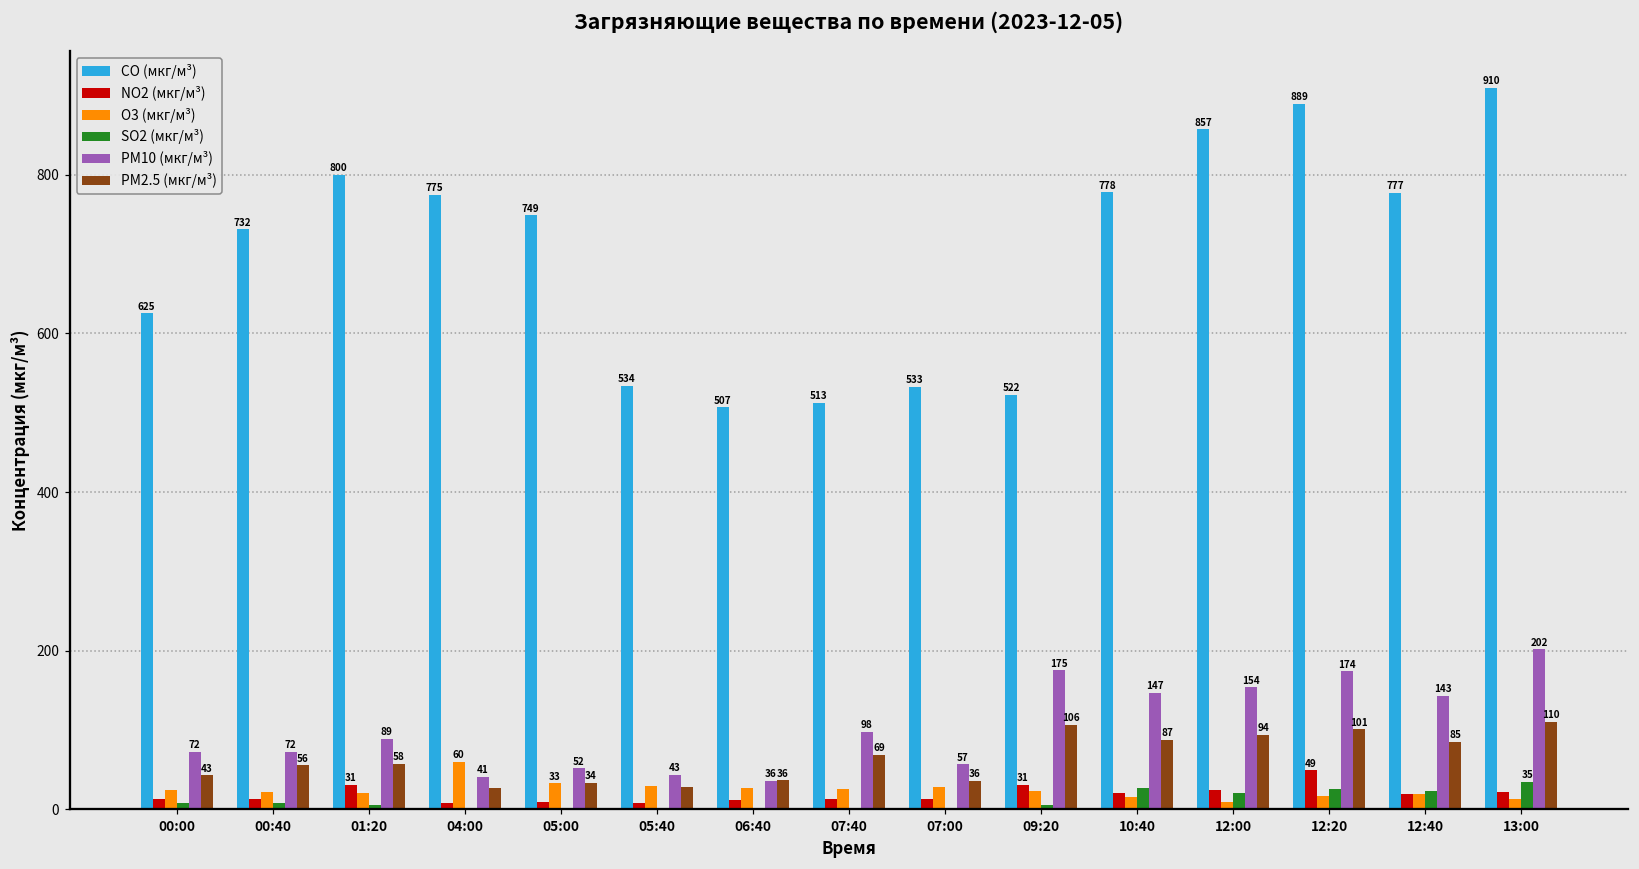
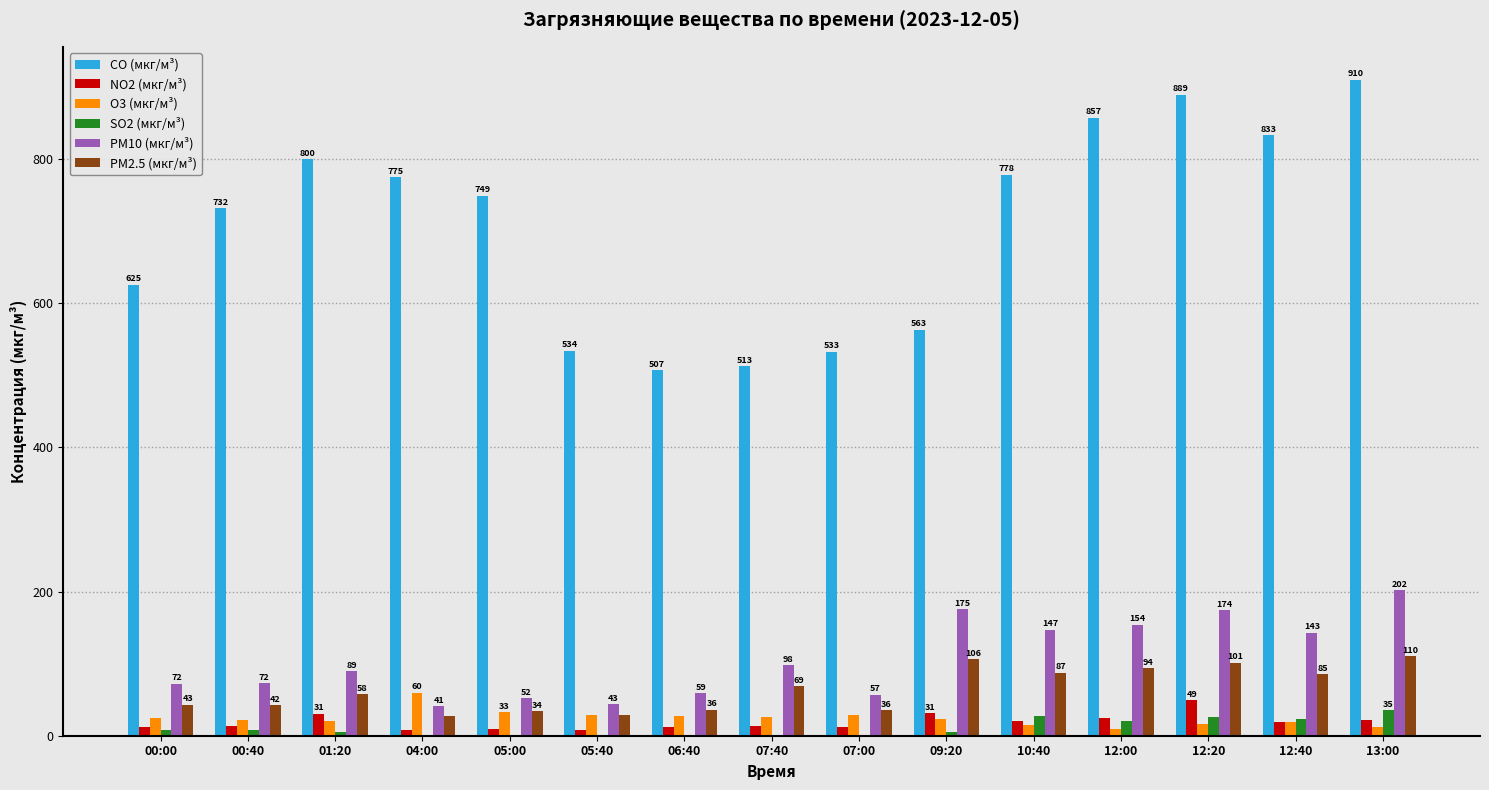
PM2.5 (мкг/м³), 00:40: 56 -> 42
PM10 (мкг/м³), 06:40: 36 -> 59
CO (мкг/м³), 09:20: 522 -> 563
CO (мкг/м³), 12:40: 777 -> 833
